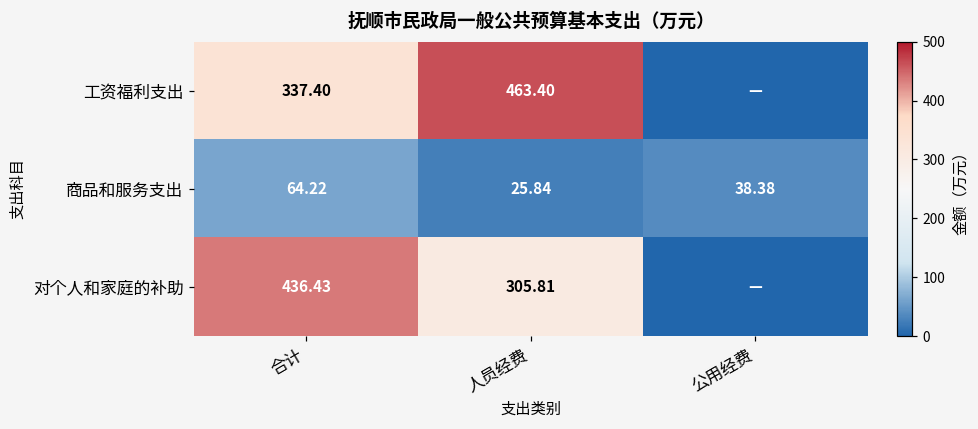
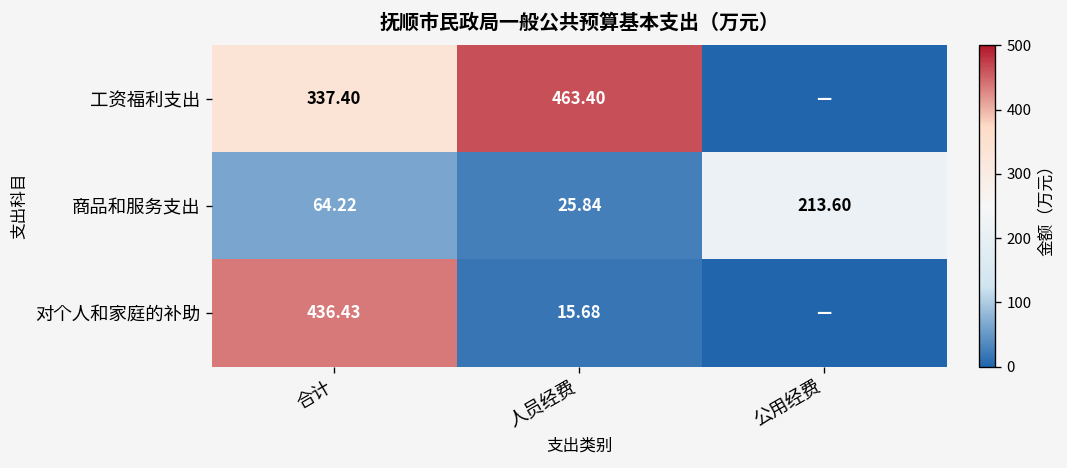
商品和服务支出, 公用经费: 38.38 -> 213.60
对个人和家庭的补助, 人员经费: 305.81 -> 15.68
